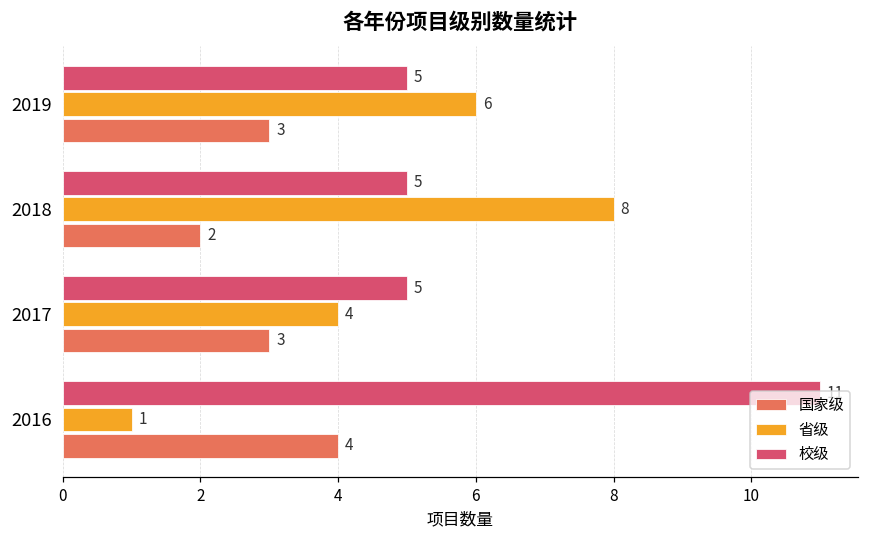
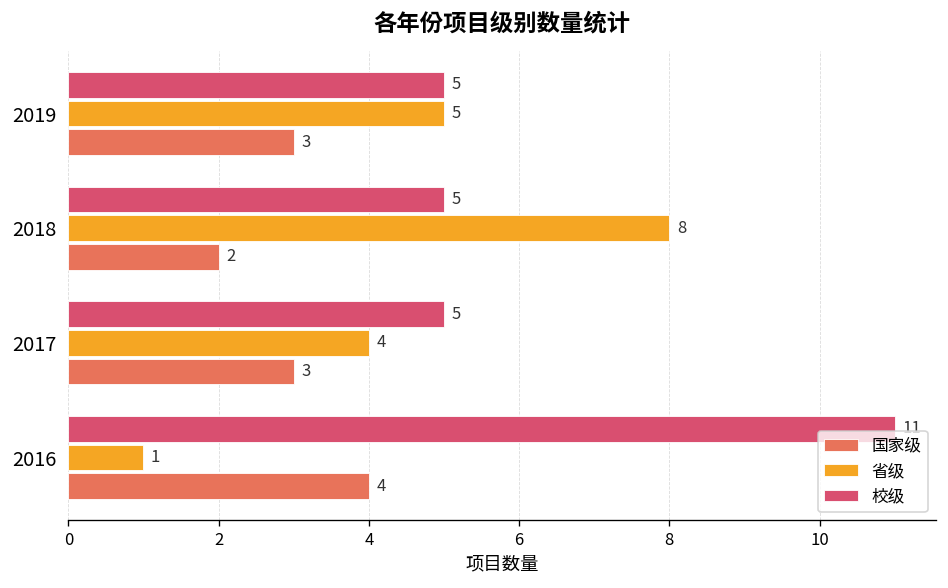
省级, 2019: 6 -> 5
